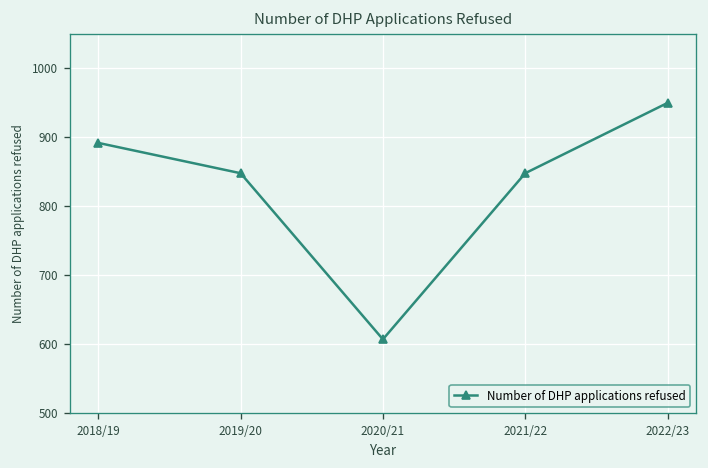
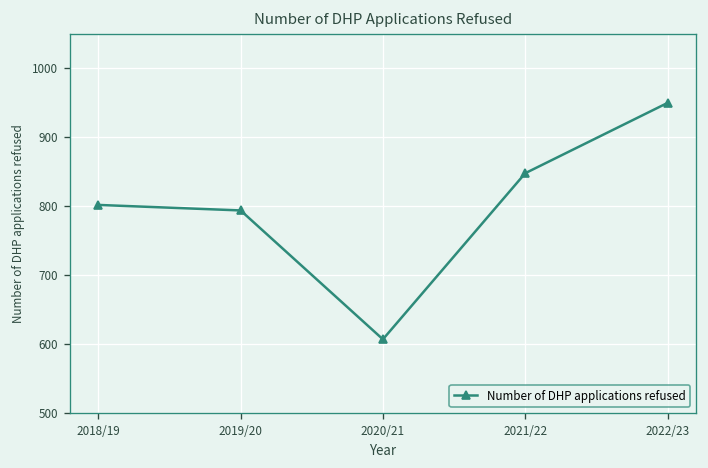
2018/19: 890 -> 800
2019/20: 850 -> 790
